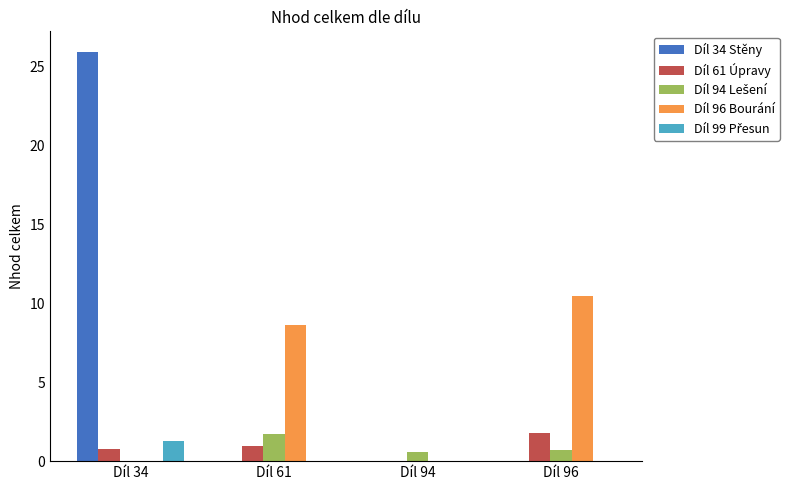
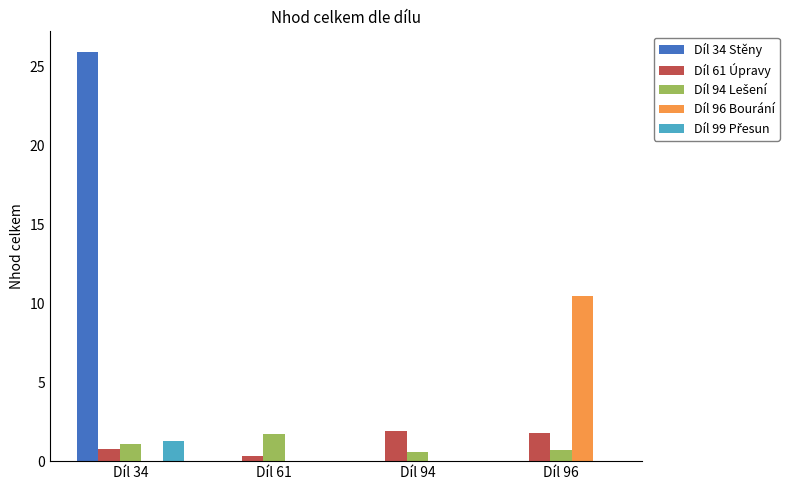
Díl 94 Lešení, Díl 34: 0.0 -> 1.1
Díl 61 Úpravy, Díl 61: 1.0 -> 0.3
Díl 96 Bourání, Díl 61: 8.6 -> 0.0
Díl 61 Úpravy, Díl 94: 0.0 -> 1.9
